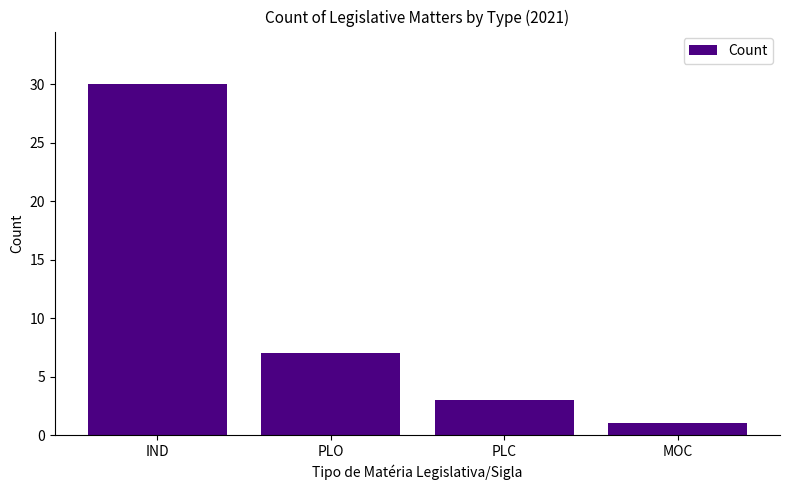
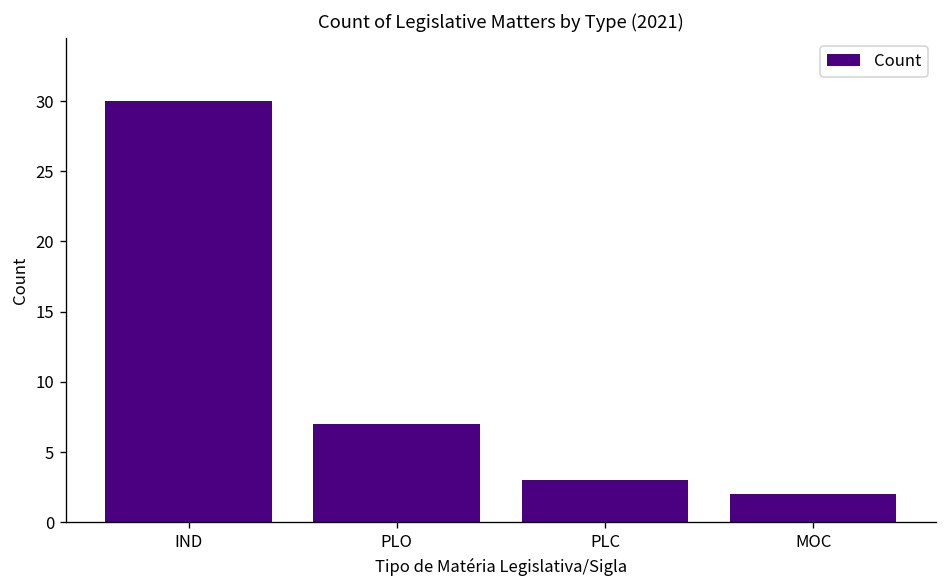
MOC: 1 -> 2
